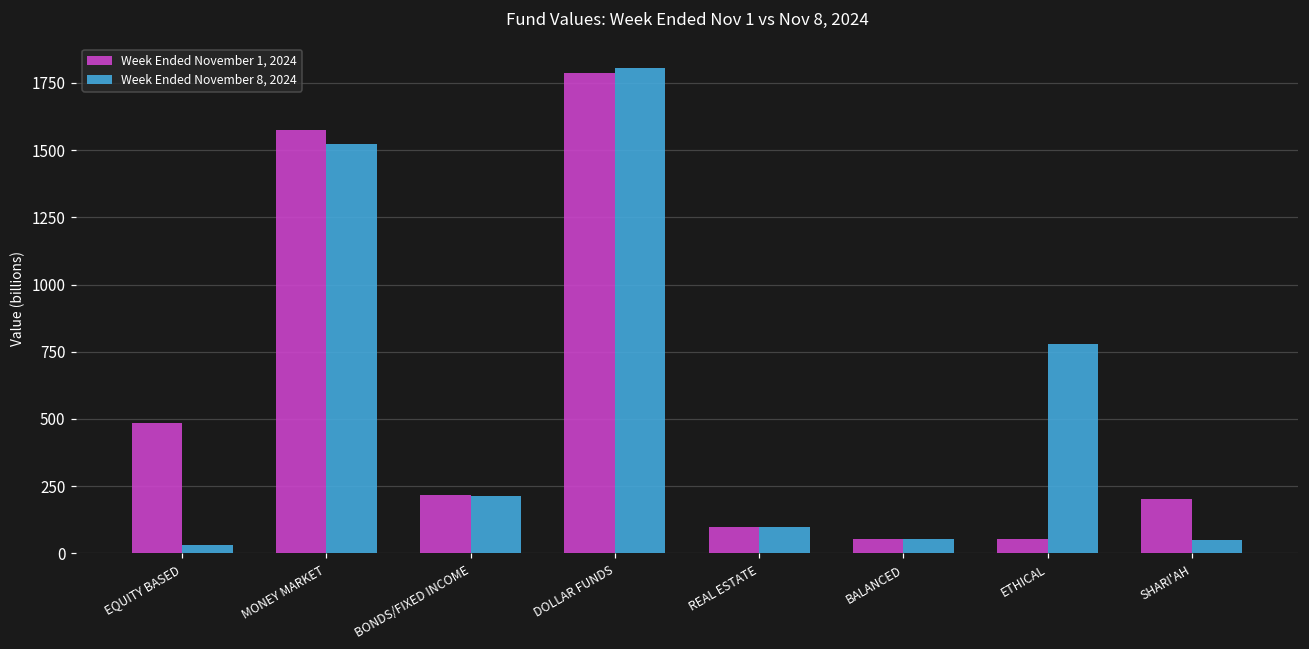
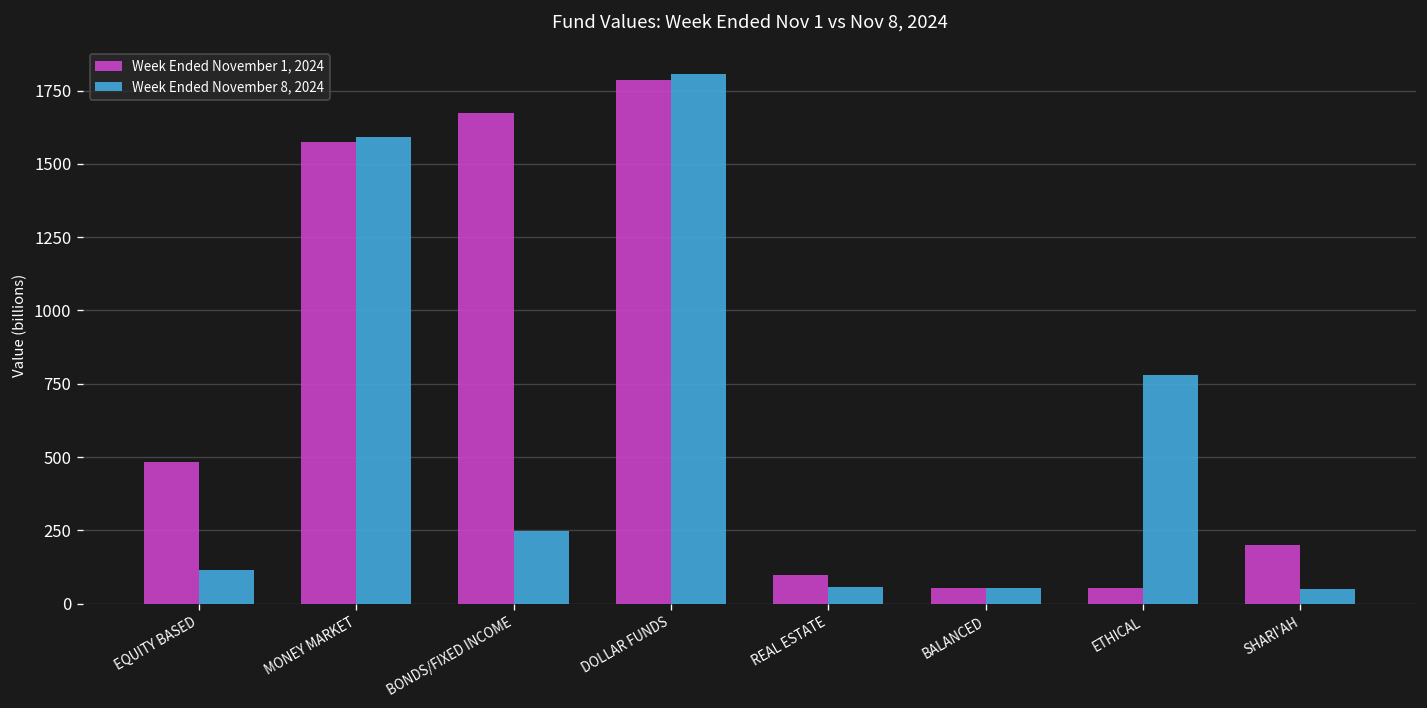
Week Ended November 8, 2024, EQUITY BASED: 30 -> 110
Week Ended November 8, 2024, MONEY MARKET: 1520 -> 1590
Week Ended November 1, 2024, BONDS/FIXED INCOME: 220 -> 1670
Week Ended November 8, 2024, BONDS/FIXED INCOME: 210 -> 250
Week Ended November 8, 2024, REAL ESTATE: 100 -> 60
